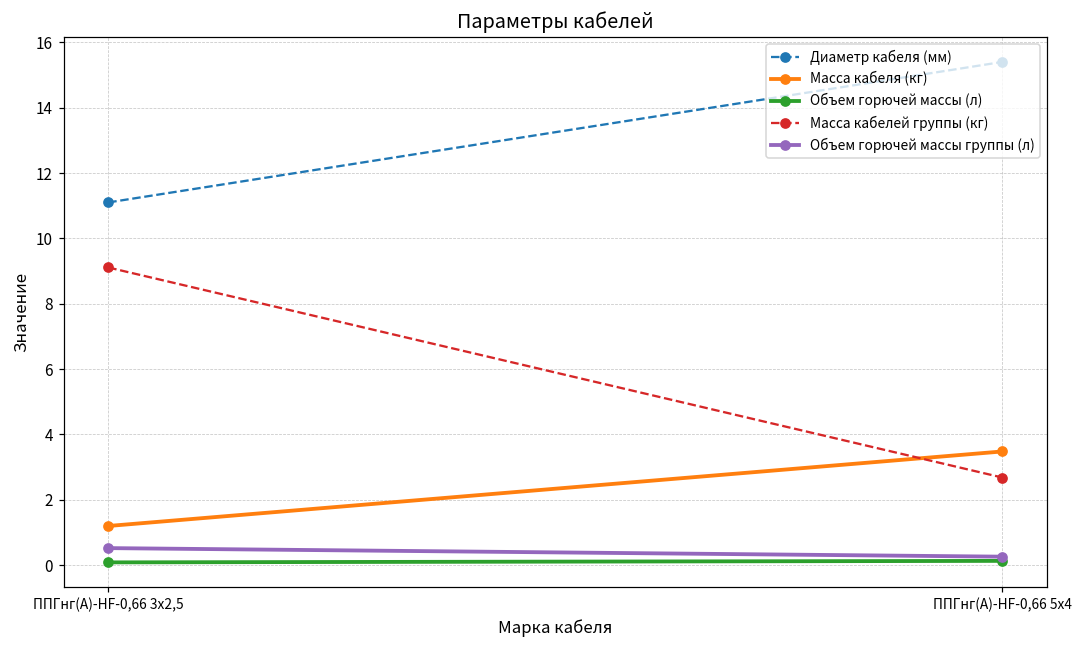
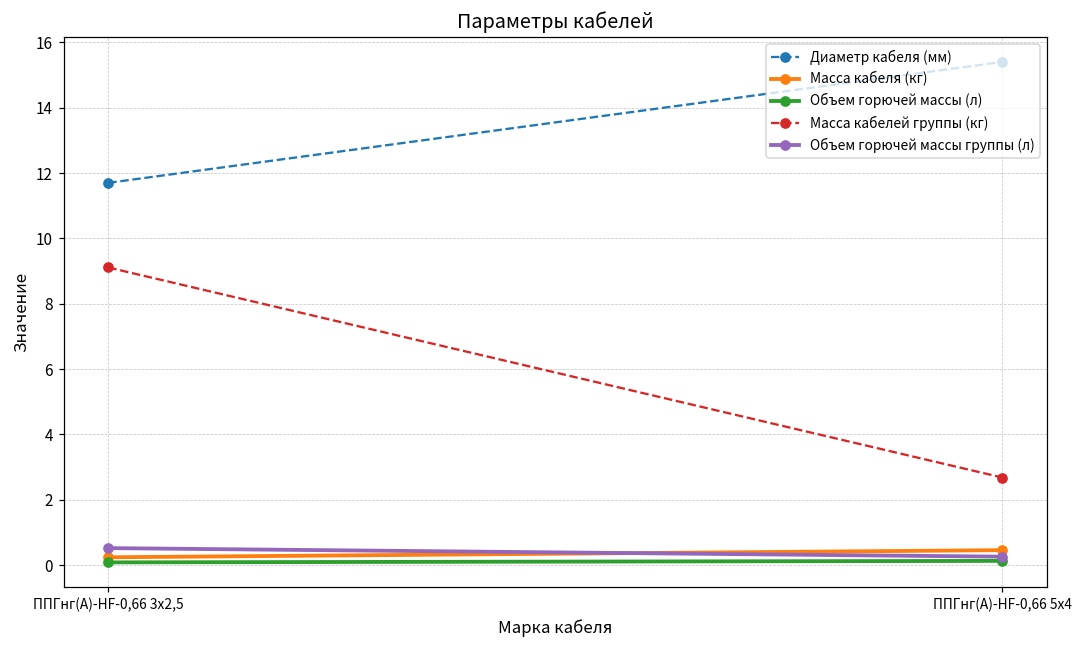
Диаметр кабеля (мм), ППГнг(А)-HF-0,66 3х2,5: 11.1 -> 11.7
Масса кабеля (кг), ППГнг(А)-HF-0,66 3х2,5: 1.2 -> 0.2
Масса кабеля (кг), ППГнг(А)-HF-0,66 5х4: 3.5 -> 0.5
